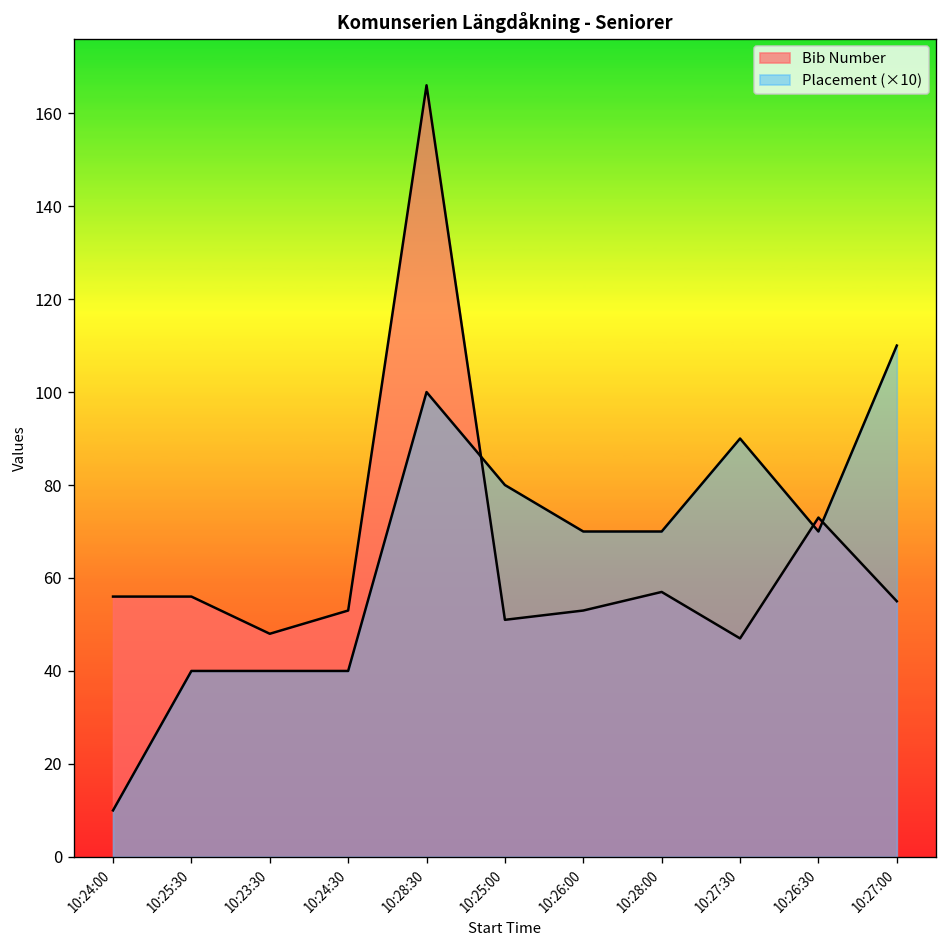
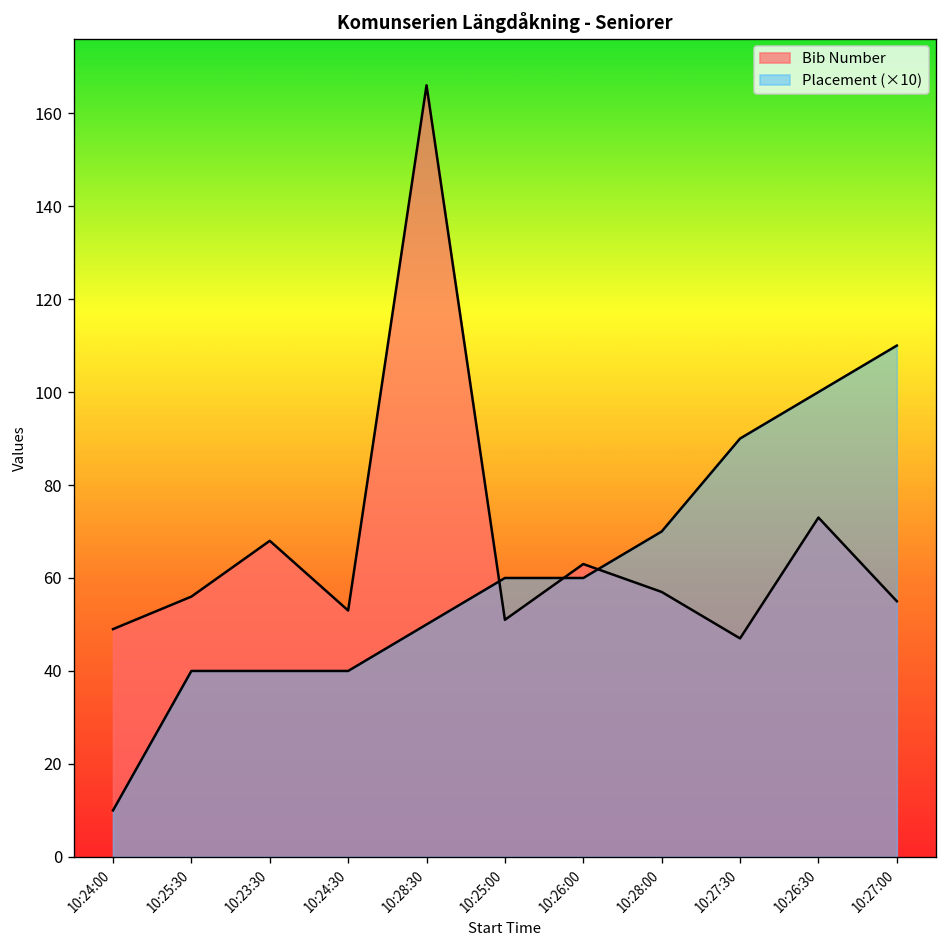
Bib Number, 10:24:00: 56 -> 49
Bib Number, 10:23:30: 48 -> 68
Placement (×10), 10:28:30: 100 -> 50
Placement (×10), 10:25:00: 80 -> 60
Bib Number, 10:26:00: 53 -> 63
Placement (×10), 10:26:00: 70 -> 60
Placement (×10), 10:26:30: 70 -> 100
